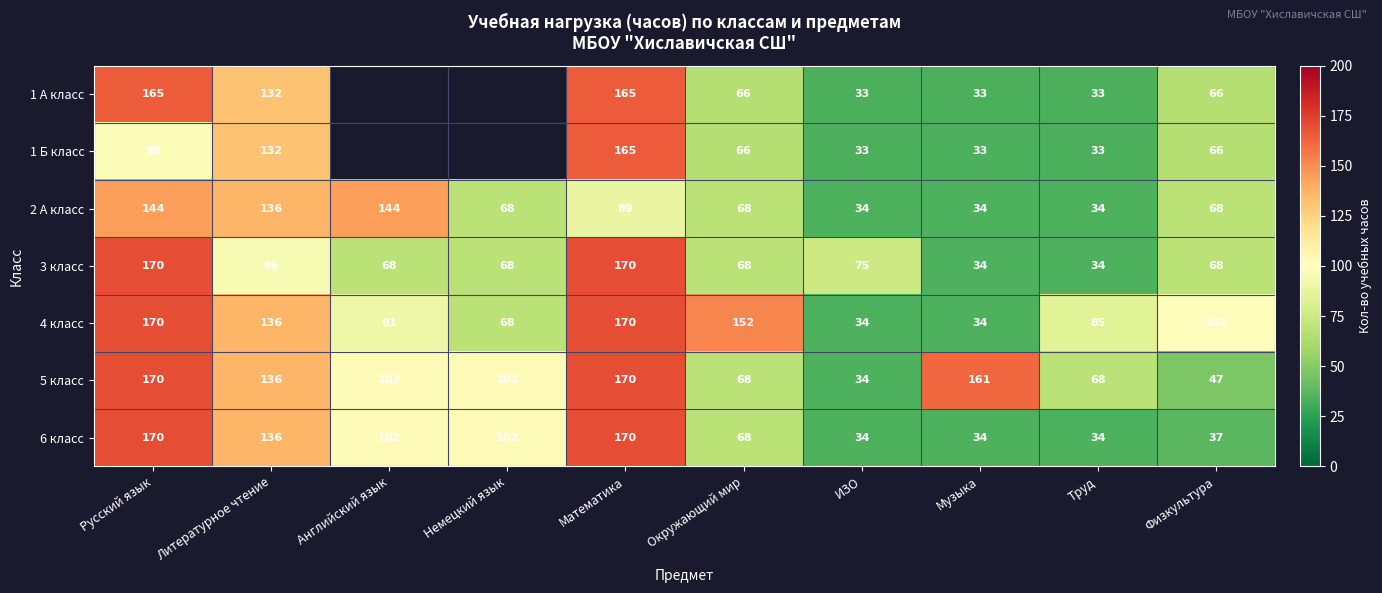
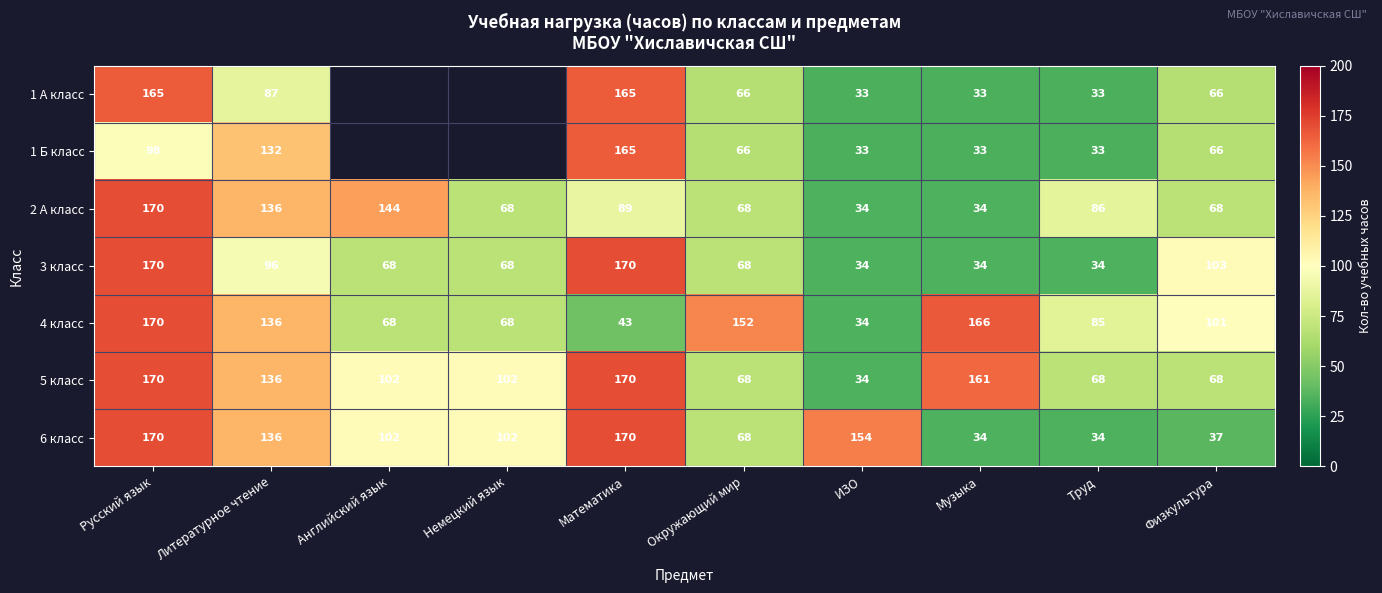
1 А класс, Литературное чтение: 132 -> 87
2 А класс, Русский язык: 144 -> 170
2 А класс, Труд: 34 -> 86
3 класс, ИЗО: 75 -> 34
3 класс, Физкультура: 68 -> 103
4 класс, Английский язык: 91 -> 68
4 класс, Математика: 170 -> 43
4 класс, Музыка: 34 -> 166
5 класс, Физкультура: 47 -> 68
6 класс, ИЗО: 34 -> 154
